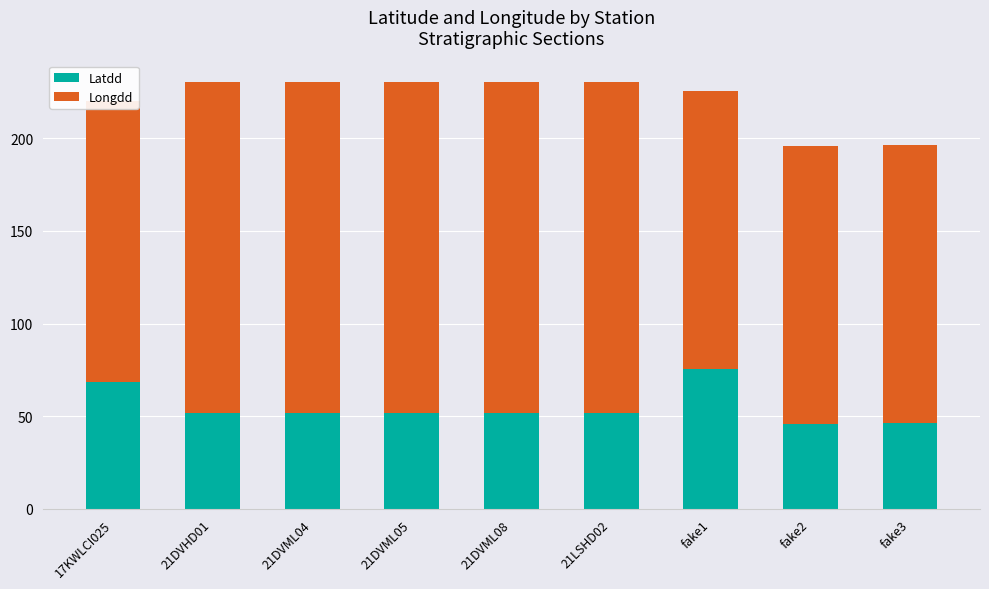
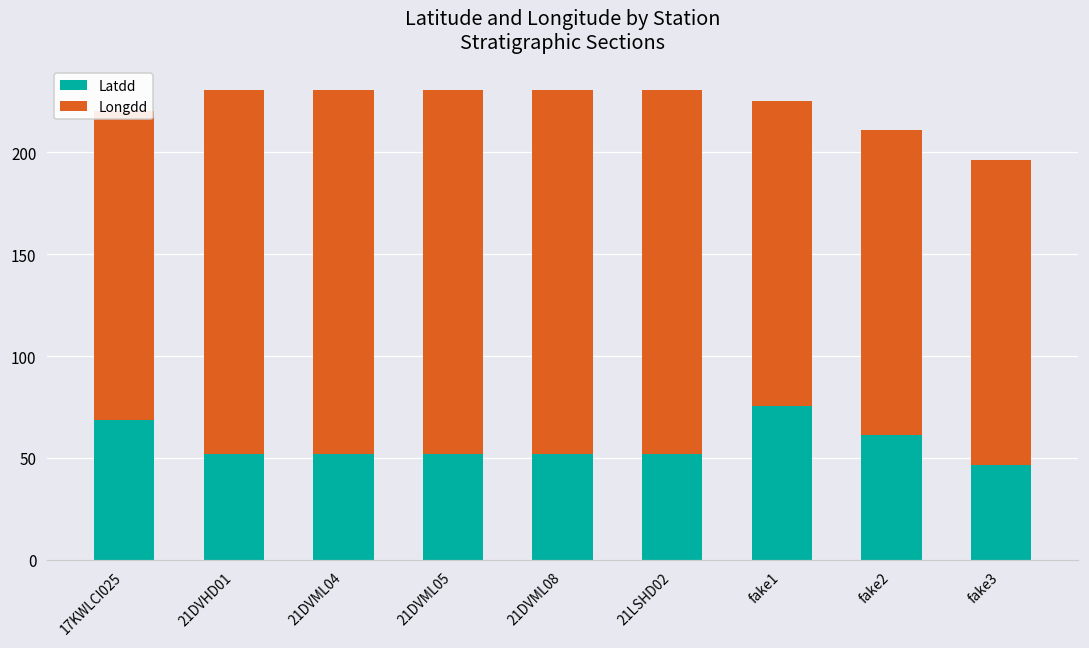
Latdd, fake2: 46 -> 61
